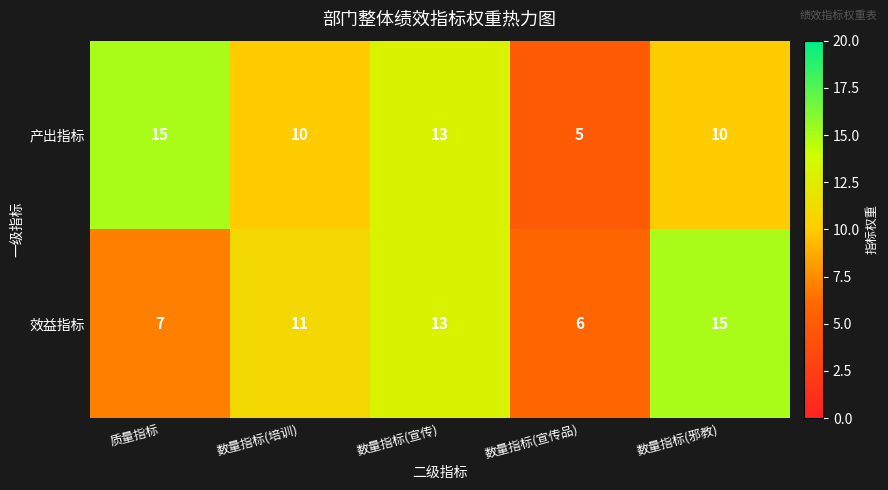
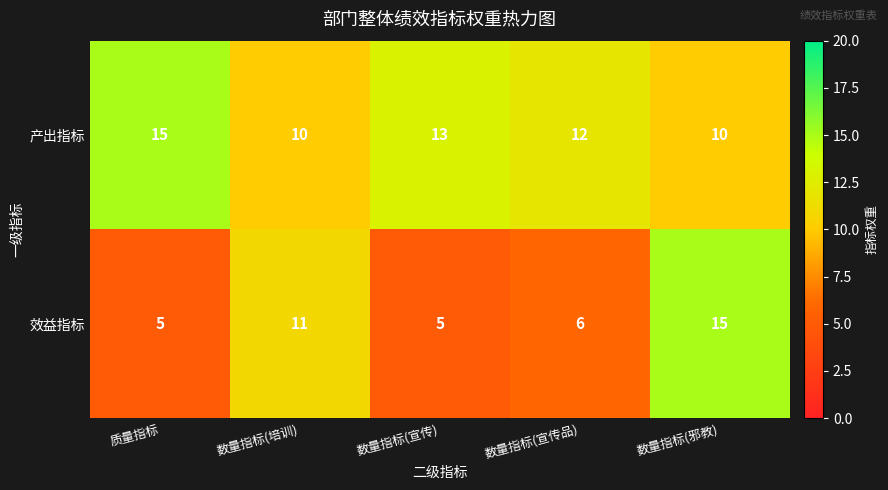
产出指标, 数量指标(宣传品): 5 -> 12
效益指标, 质量指标: 7 -> 5
效益指标, 数量指标(宣传): 13 -> 5
